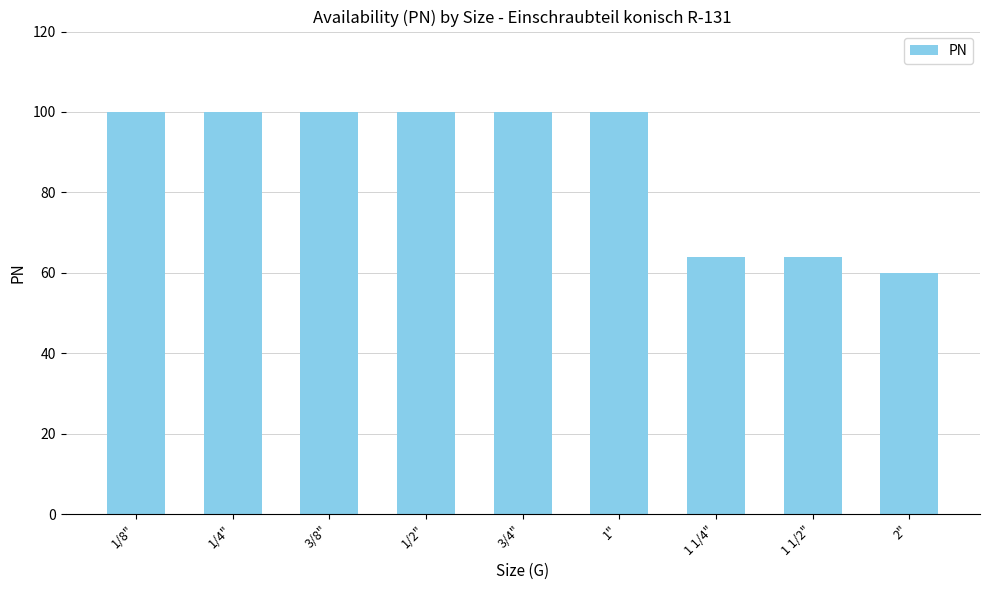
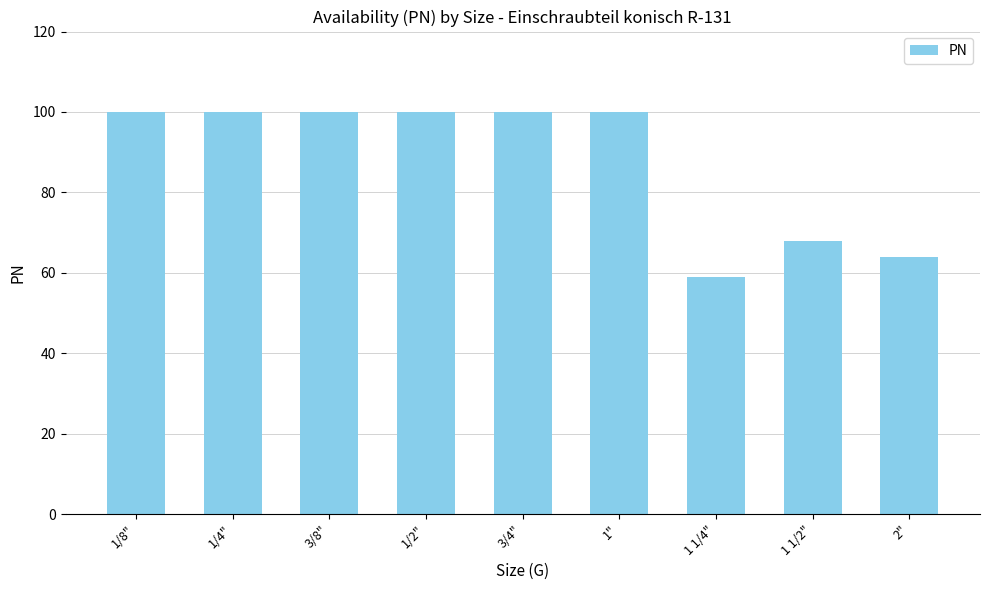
1 1/4": 64 -> 59
1 1/2": 64 -> 68
2": 60 -> 64
